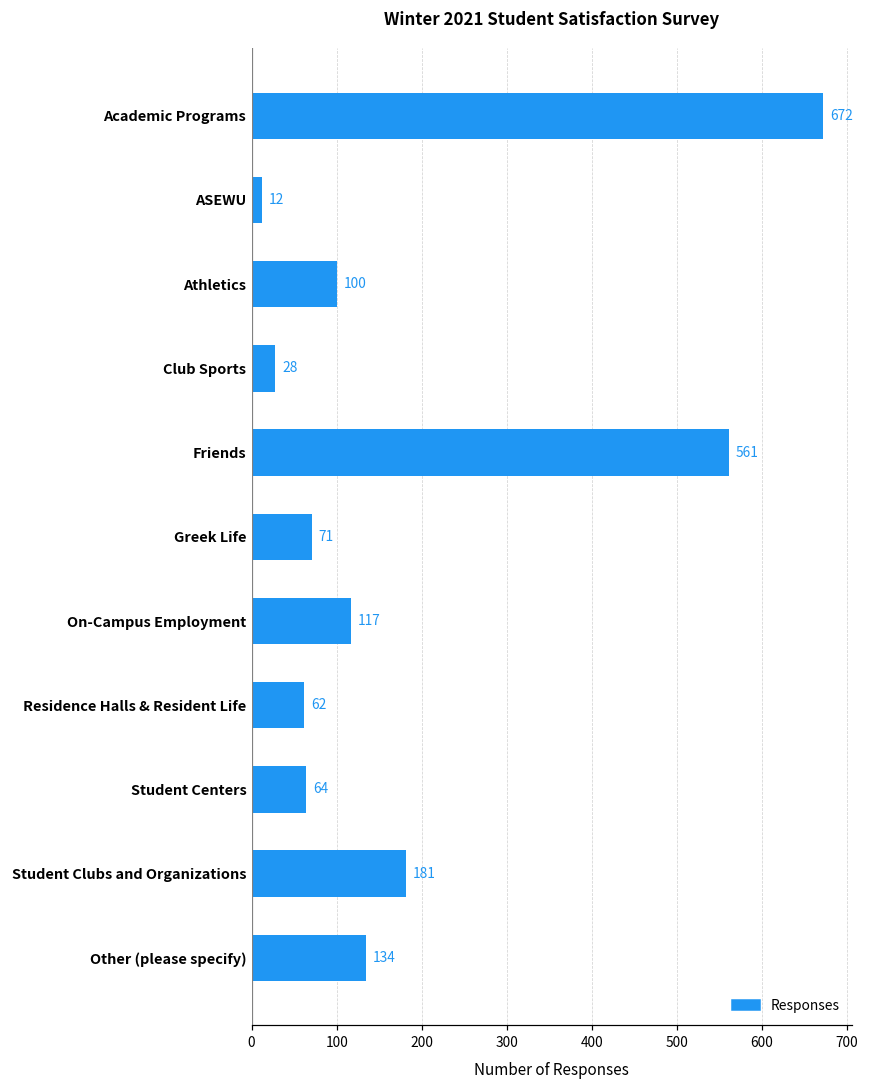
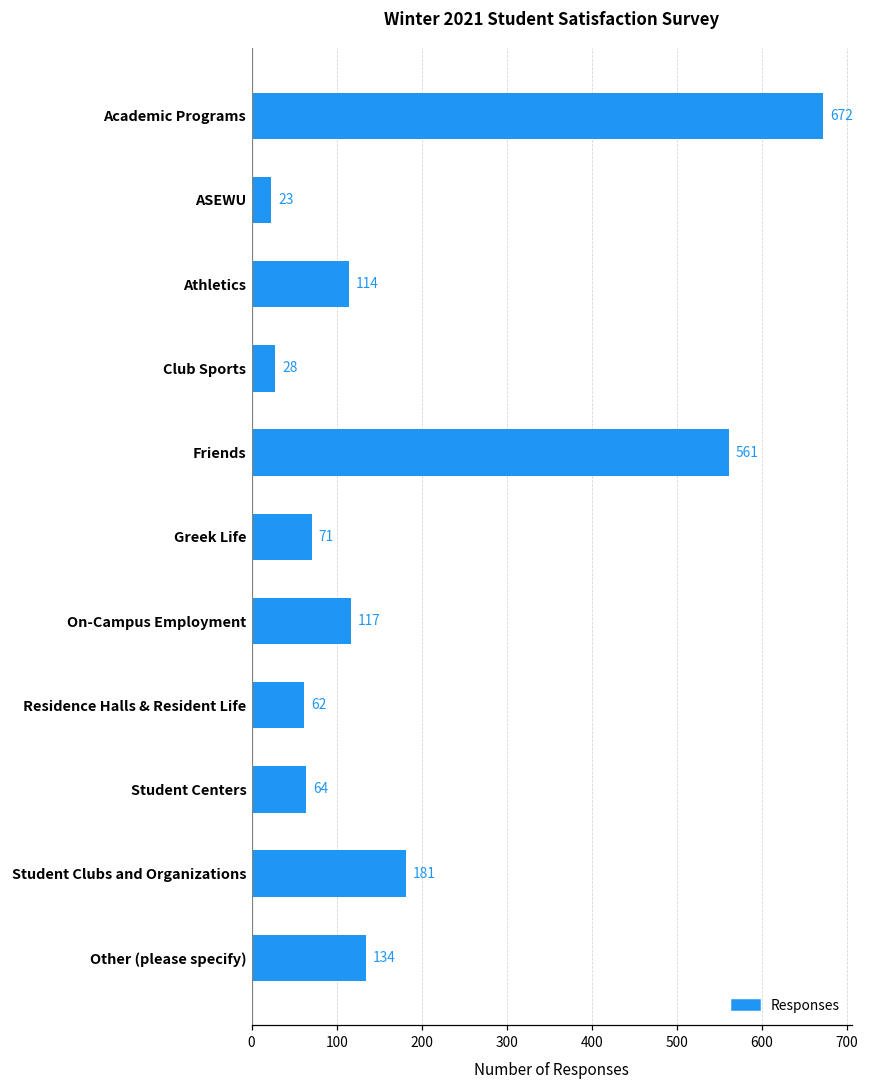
ASEWU: 12 -> 23
Athletics: 100 -> 114
